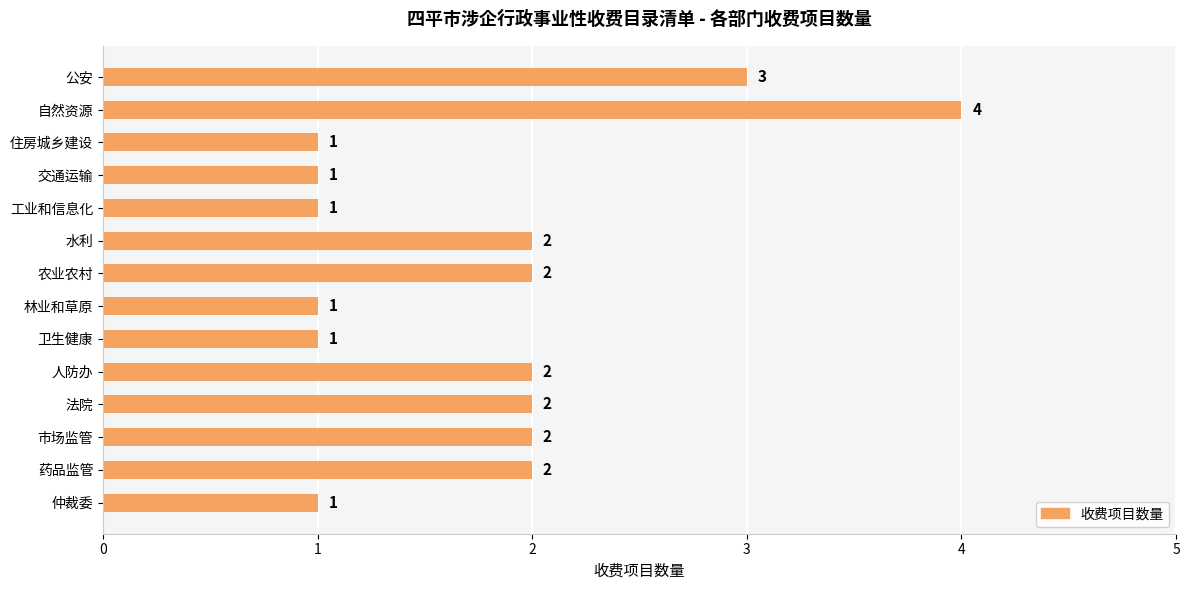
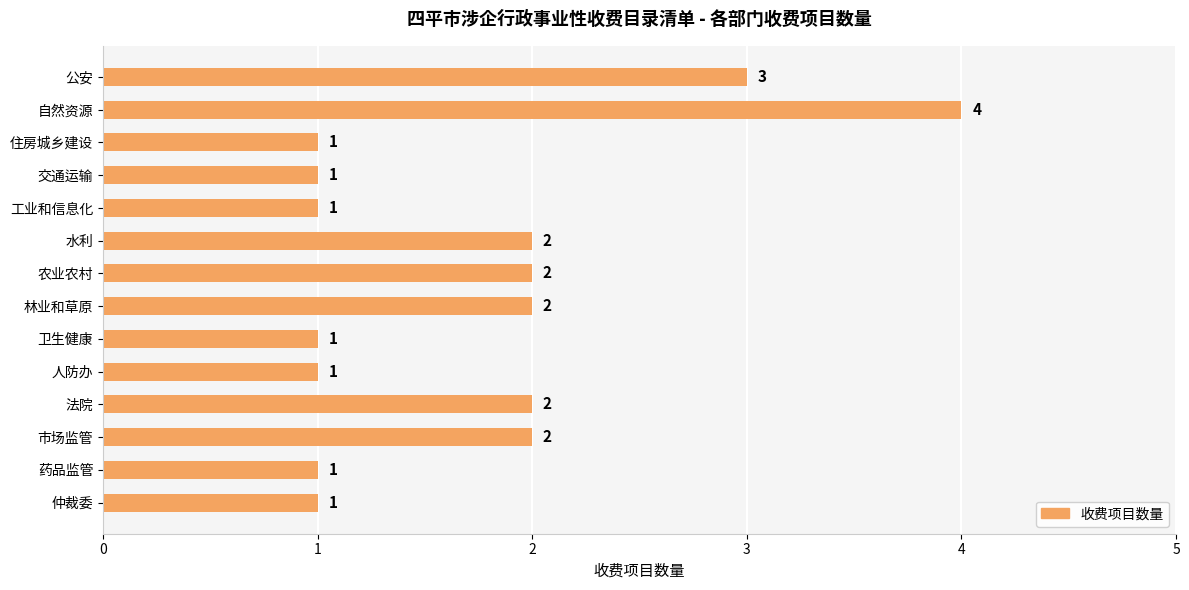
林业和草原: 1 -> 2
人防办: 2 -> 1
药品监管: 2 -> 1
